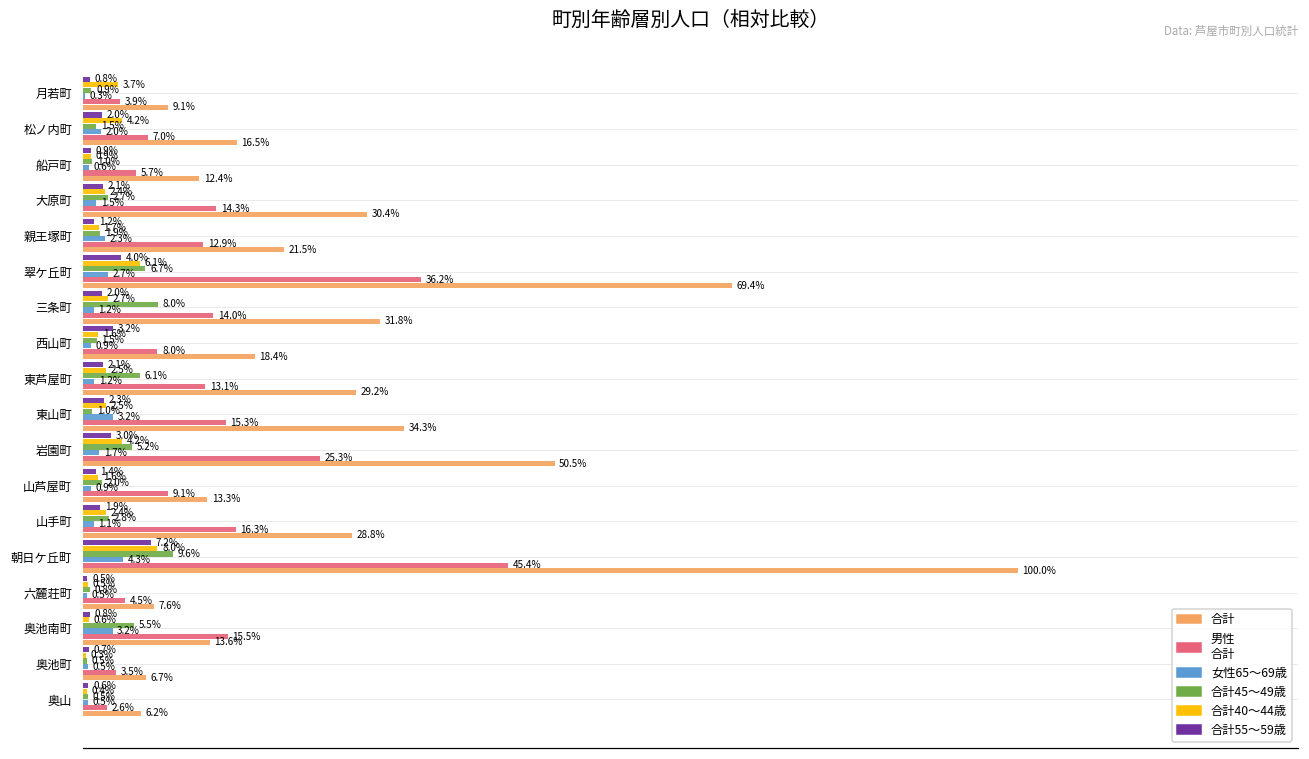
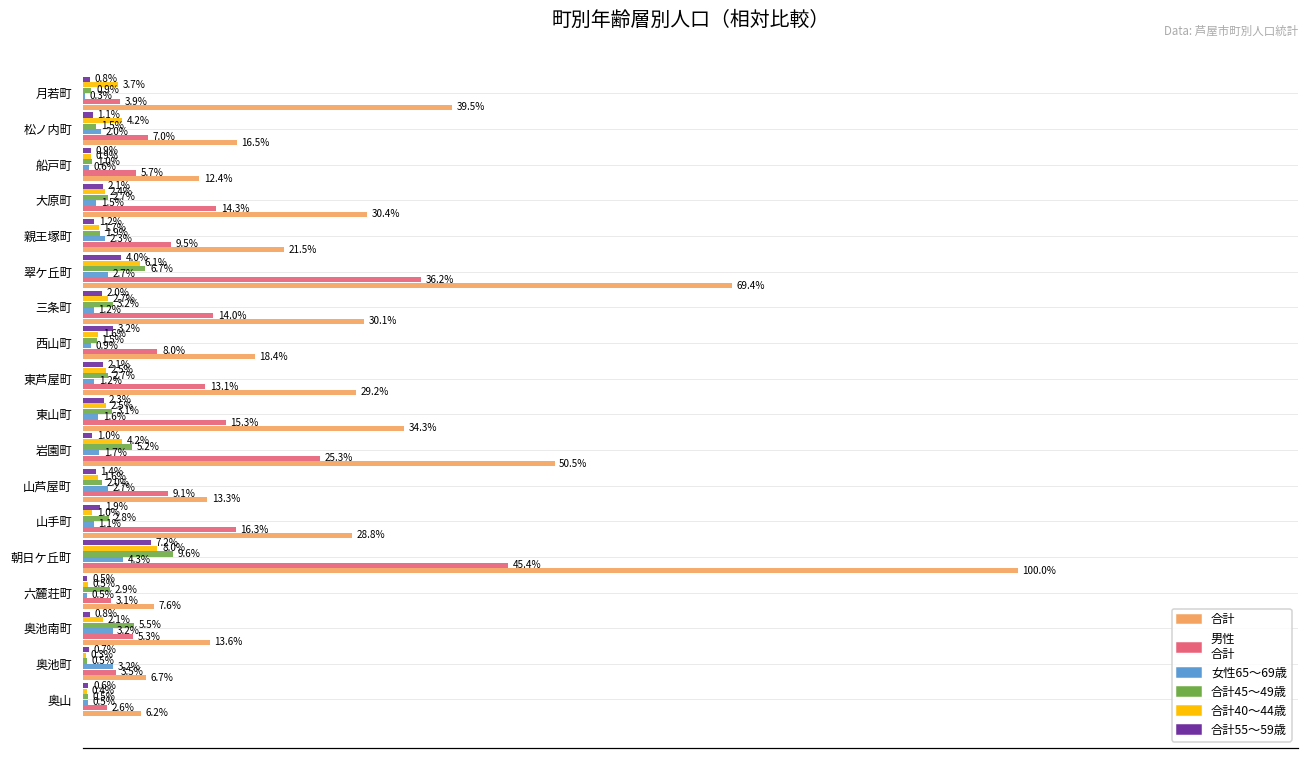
合計, 月若町: 9.1% -> 39.5%
合計55～59歳, 松ノ内町: 2.0% -> 1.1%
男性 合計, 親王塚町: 12.9% -> 9.5%
合計45～49歳, 三条町: 8.0% -> 3.2%
合計, 三条町: 31.8% -> 30.1%
合計45～49歳, 東芦屋町: 6.1% -> 2.7%
合計45～49歳, 東山町: 1.0% -> 3.1%
女性65～69歳, 東山町: 3.2% -> 1.6%
合計55～59歳, 岩園町: 3.0% -> 1.0%
女性65～69歳, 山芦屋町: 0.9% -> 2.7%
合計40～44歳, 山手町: 2.4% -> 1.0%
合計45～49歳, 六麓荘町: 0.8% -> 2.9%
男性 合計, 六麓荘町: 4.5% -> 3.1%
合計40～44歳, 奥池南町: 0.6% -> 2.1%
男性 合計, 奥池南町: 15.5% -> 5.3%
女性65～69歳, 奥池町: 0.5% -> 3.2%
